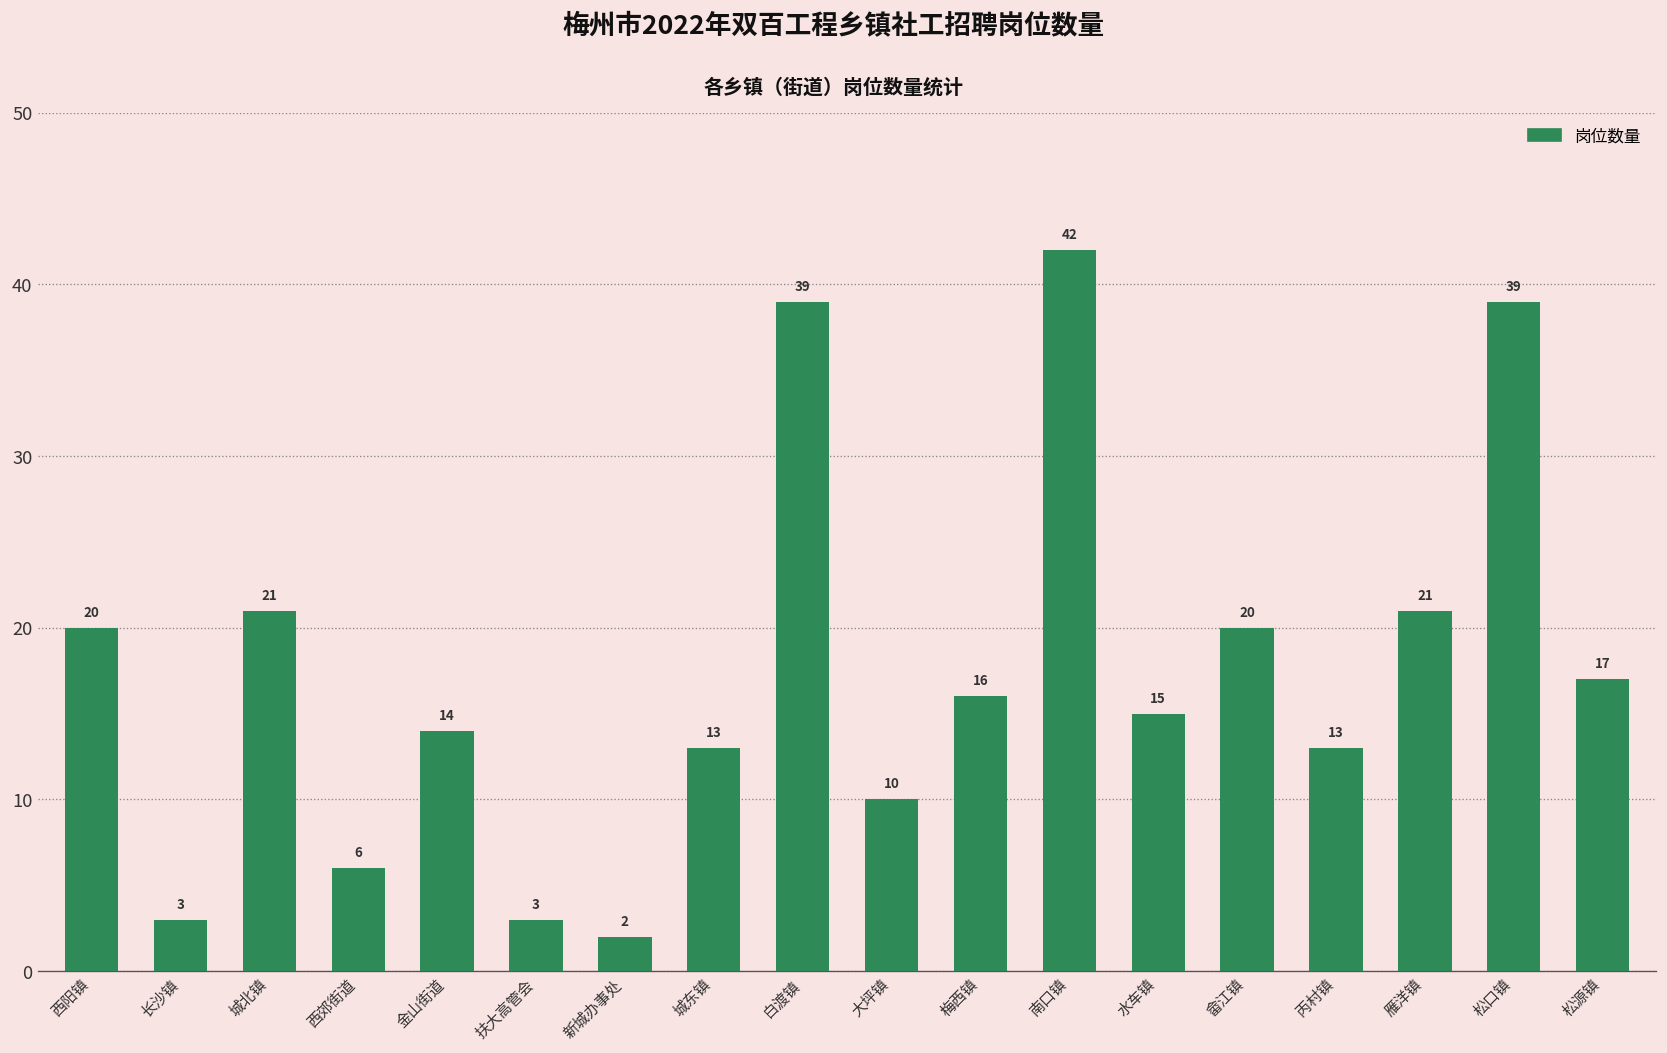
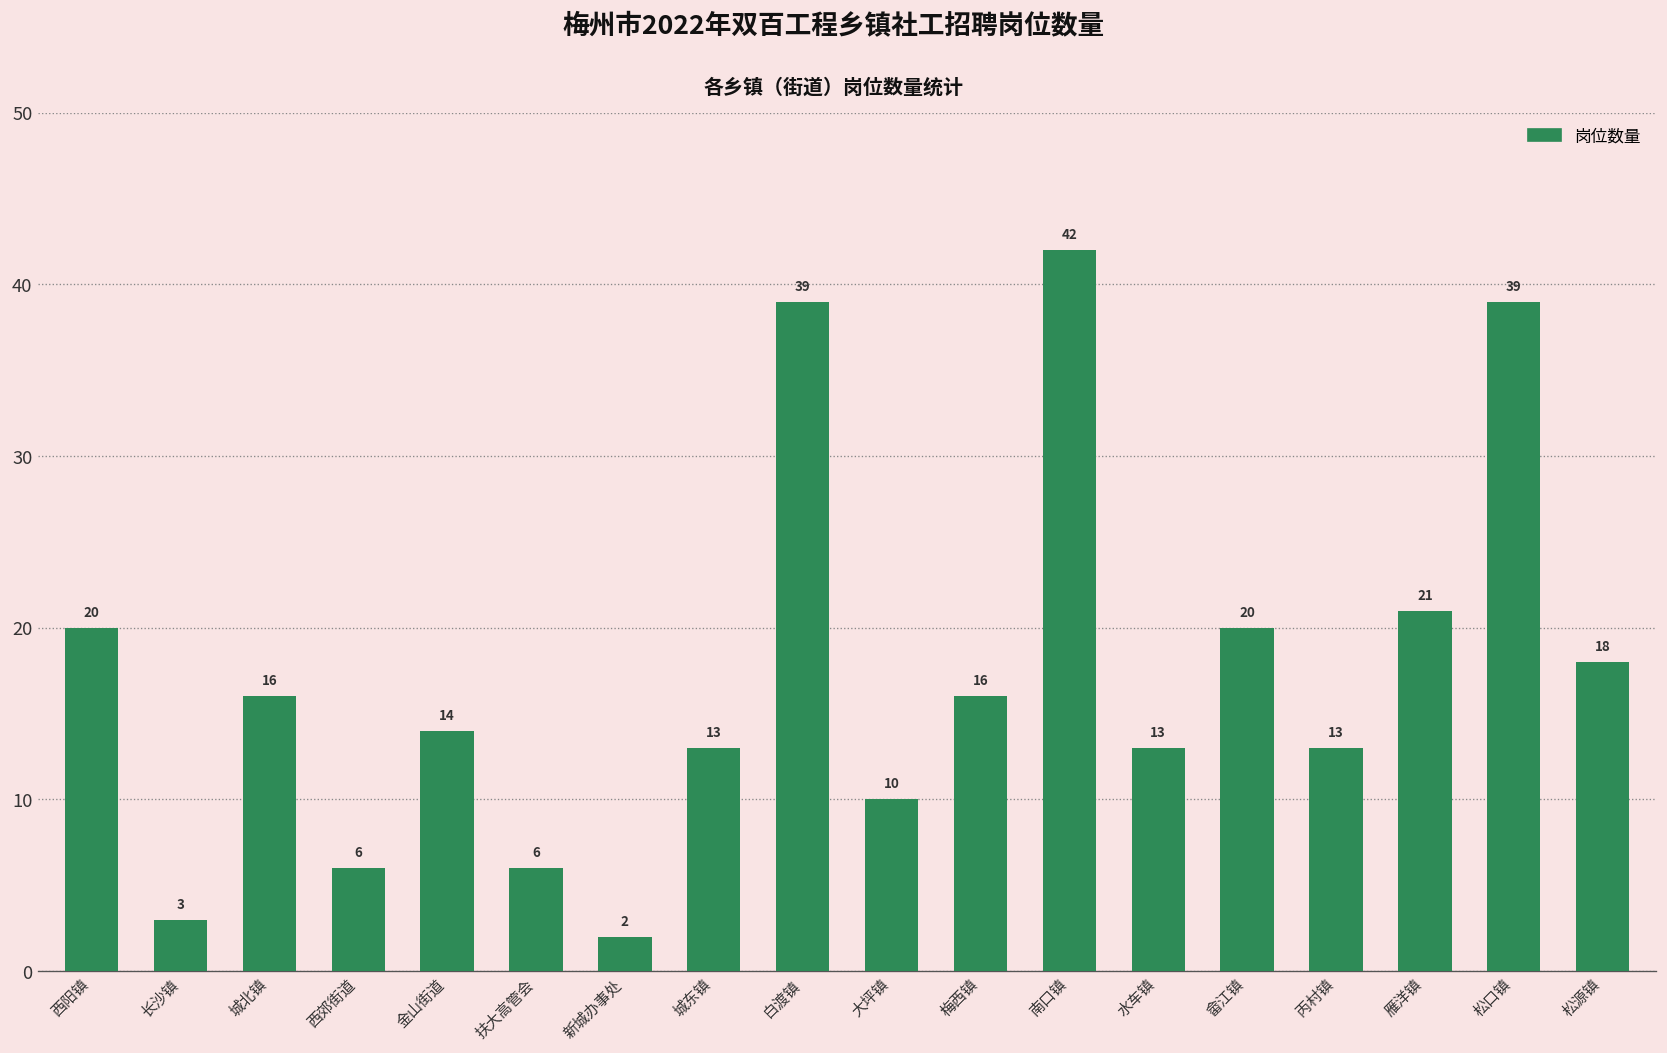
城北镇: 21 -> 16
扶大高管会: 3 -> 6
水车镇: 15 -> 13
松源镇: 17 -> 18
